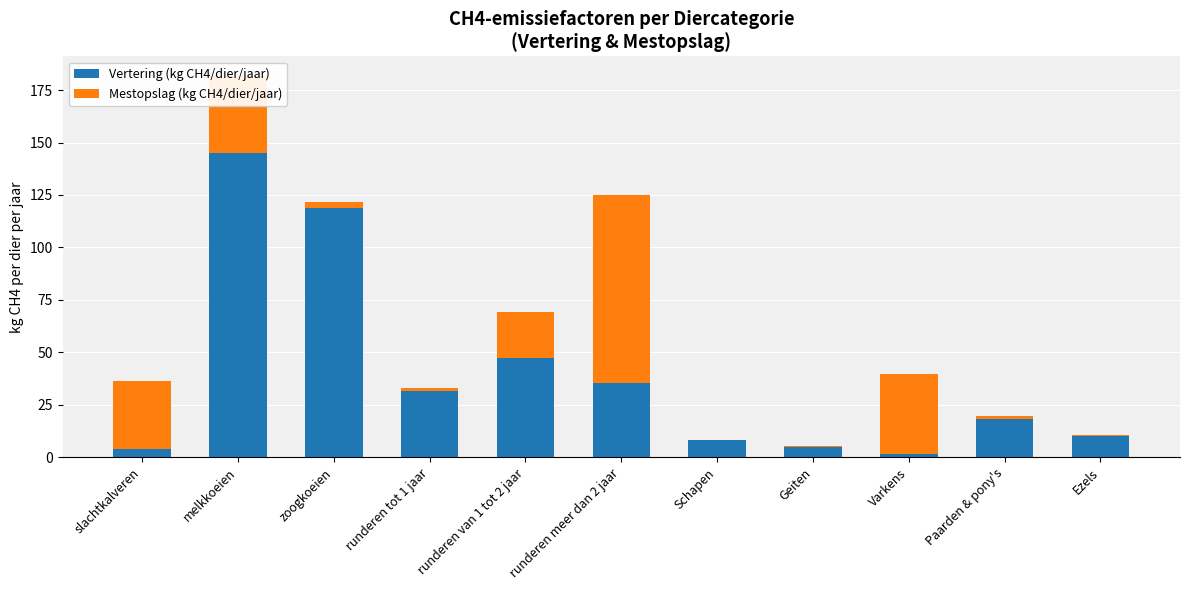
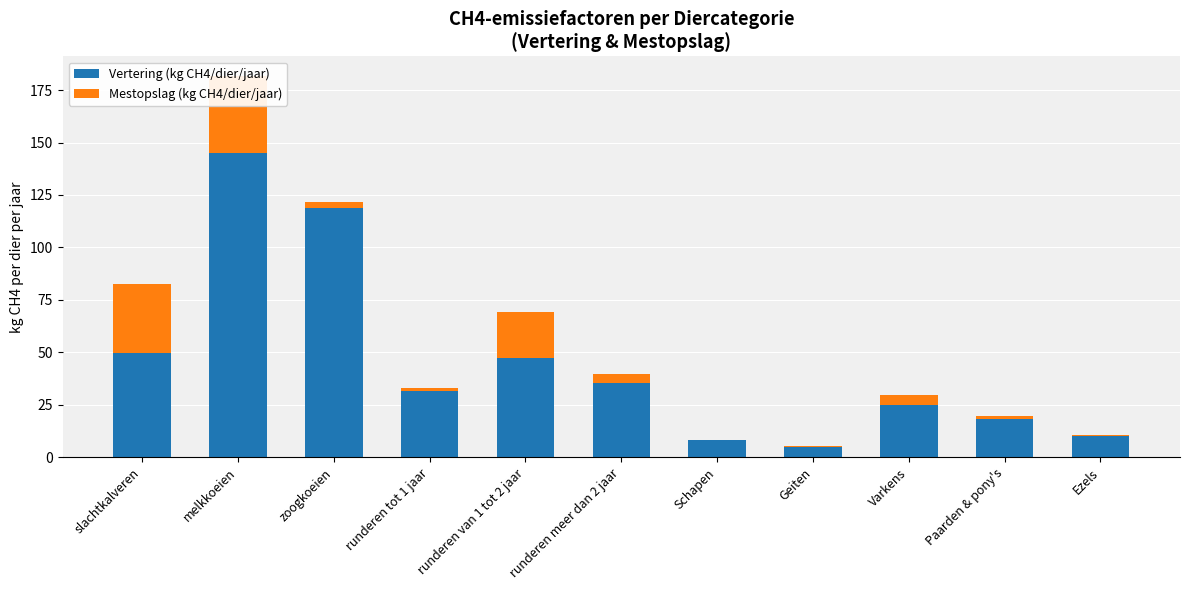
Vertering (kg CH4/dier/jaar), slachtkalveren: 4 -> 50
Mestopslag (kg CH4/dier/jaar), runderen meer dan 2 jaar: 89 -> 4
Vertering (kg CH4/dier/jaar), Varkens: 2 -> 25
Mestopslag (kg CH4/dier/jaar), Varkens: 38 -> 5
